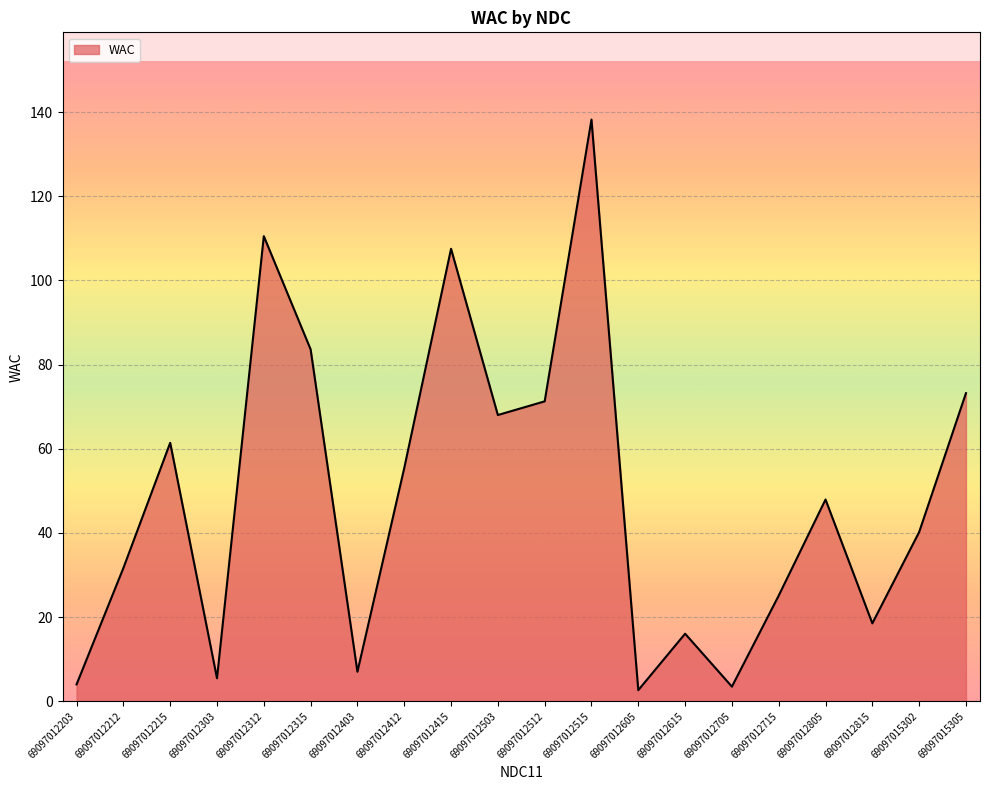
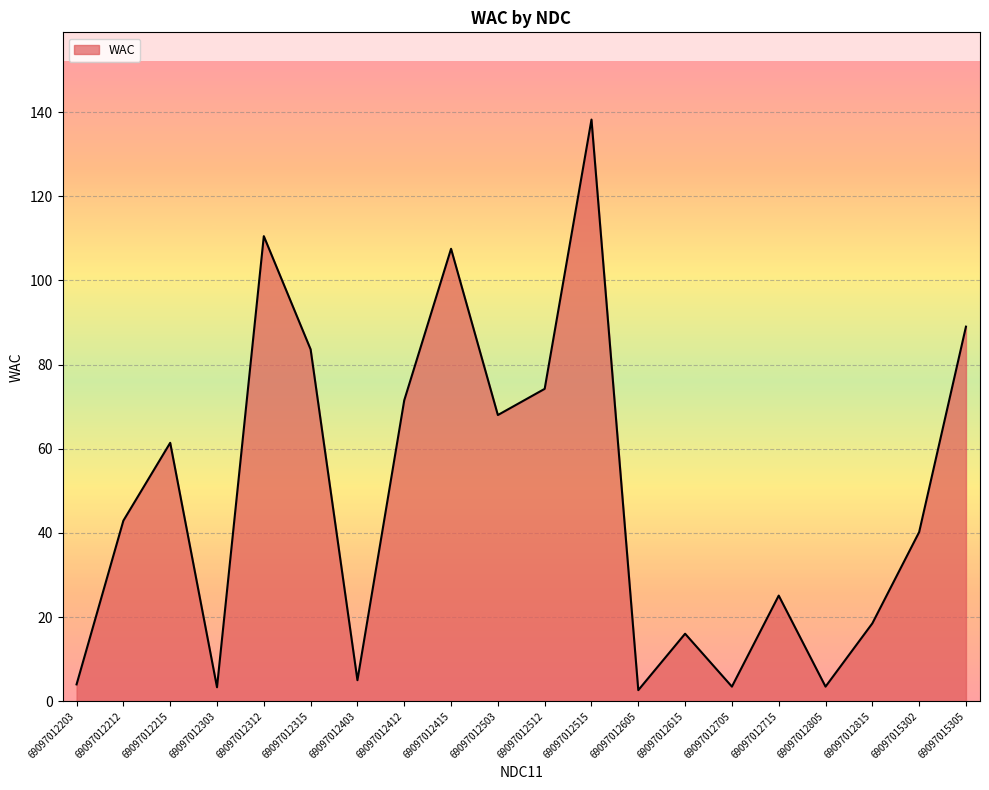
69097012212: 32 -> 43
69097012303: 5 -> 3
69097012403: 7 -> 5
69097012412: 55 -> 72
69097012512: 71 -> 74
69097012805: 48 -> 3
69097015305: 73 -> 89
